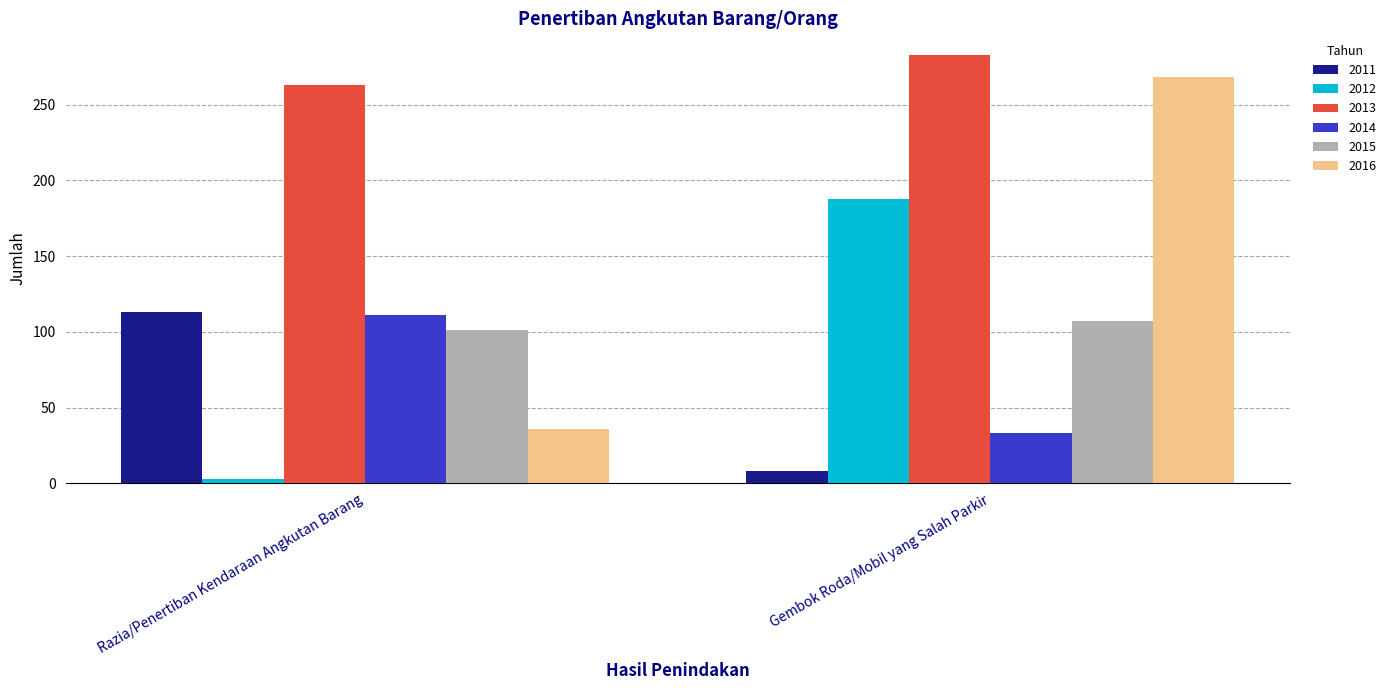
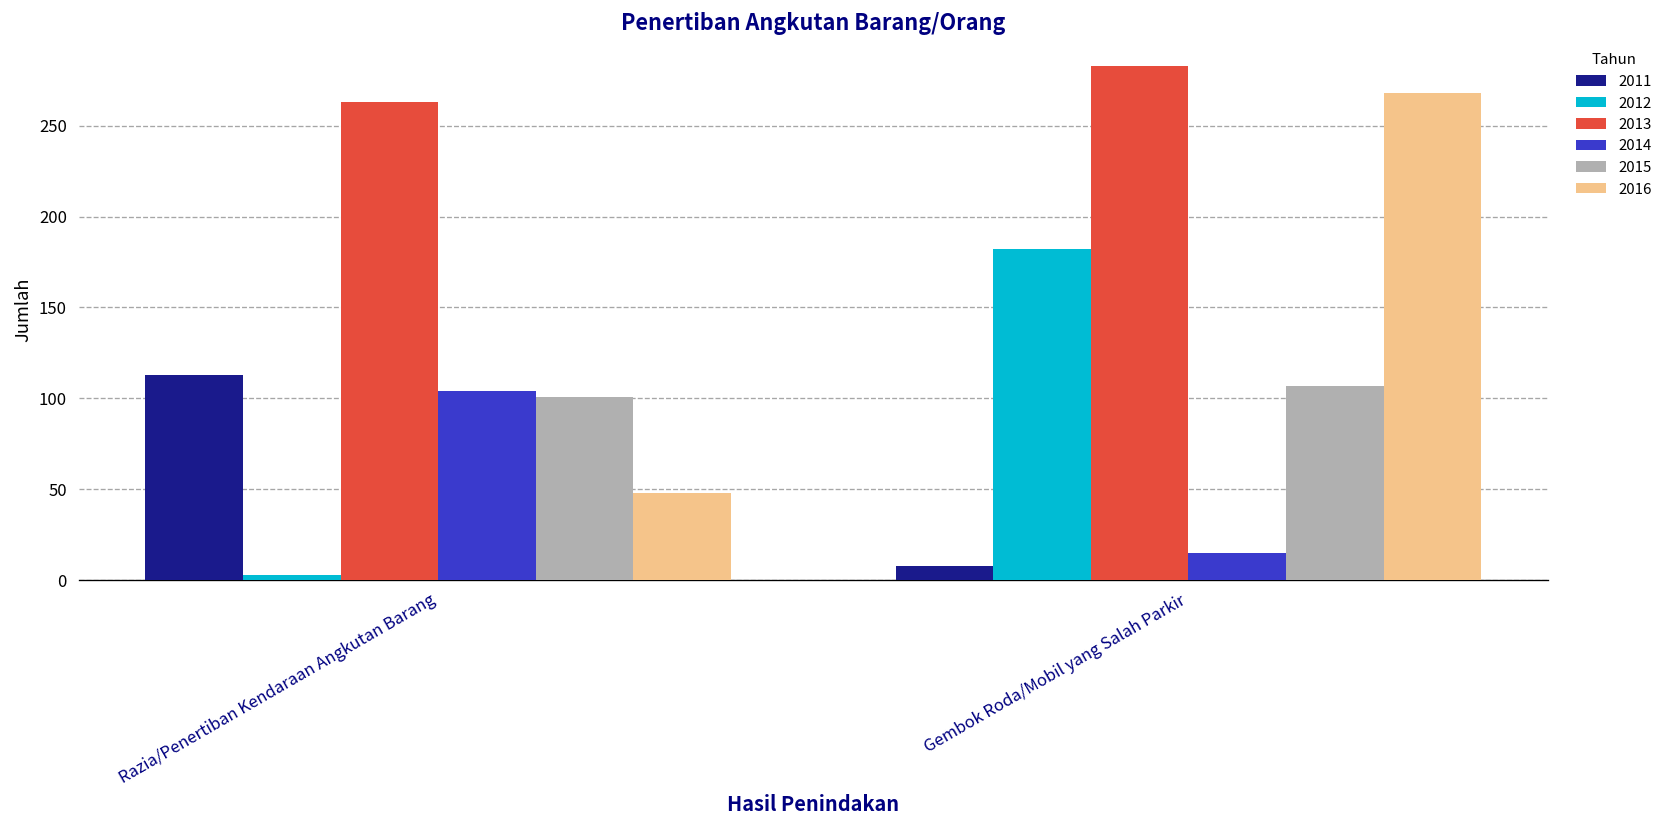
2014, Razia/Penertiban Kendaraan Angkutan Barang: 111 -> 104
2016, Razia/Penertiban Kendaraan Angkutan Barang: 36 -> 48
2012, Gembok Roda/Mobil yang Salah Parkir: 188 -> 182
2014, Gembok Roda/Mobil yang Salah Parkir: 33 -> 15
